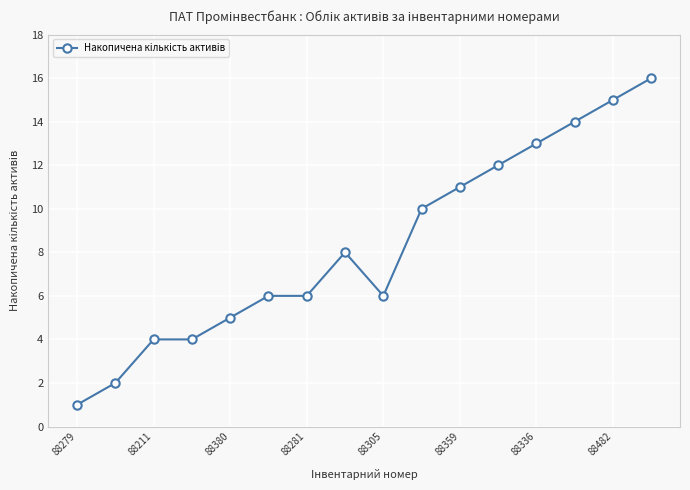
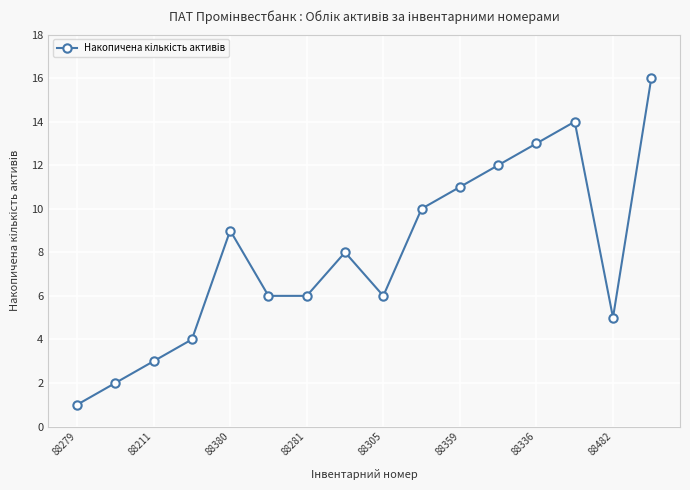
88211: 4 -> 3
88380: 5 -> 9
88482: 15 -> 5
